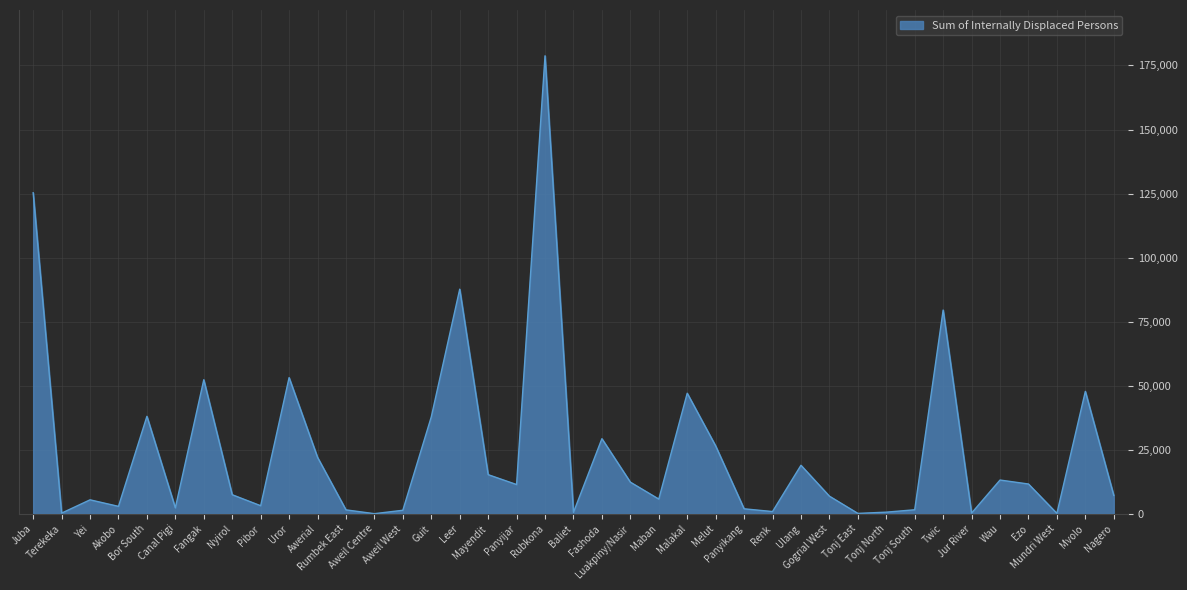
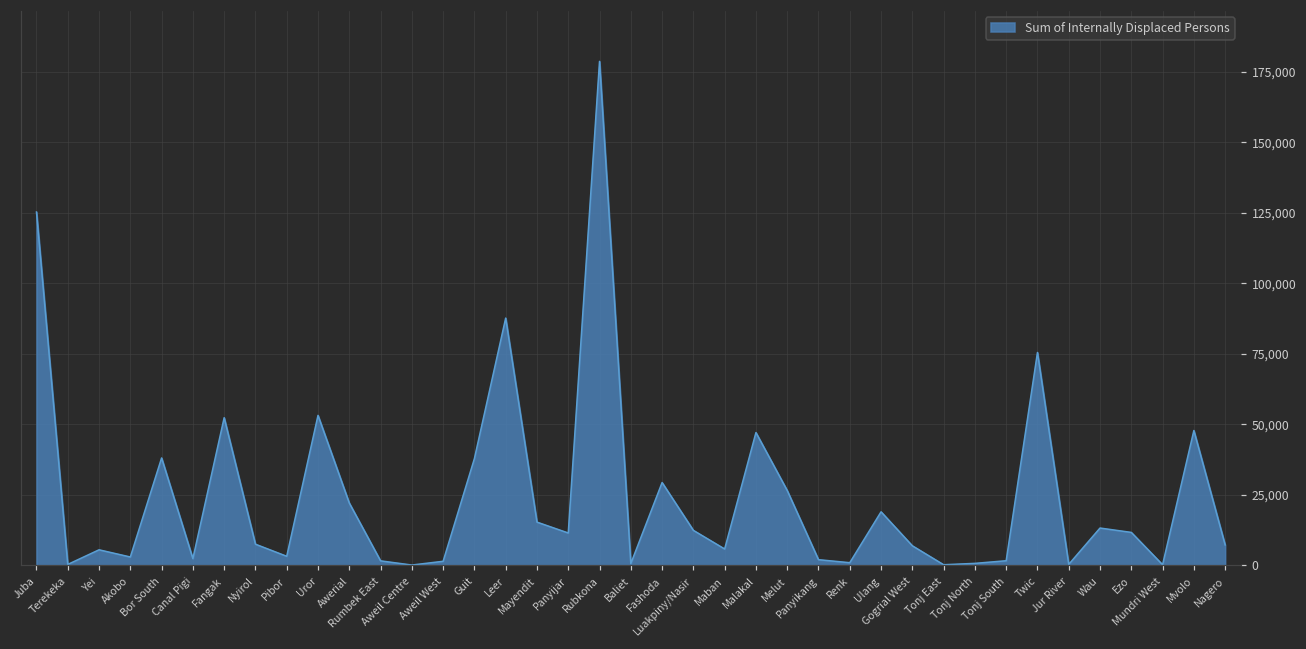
Twic: 80,000 -> 75,000
